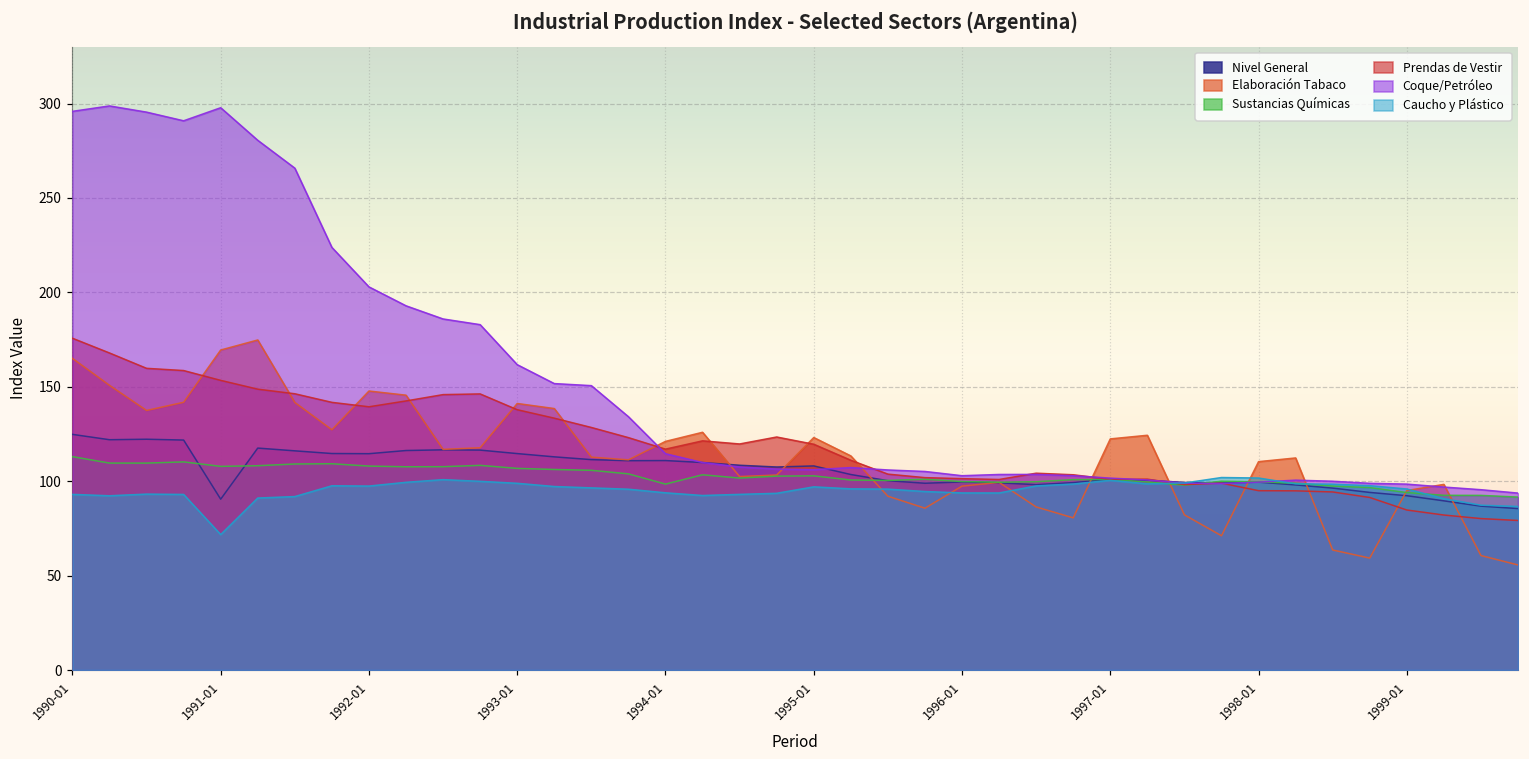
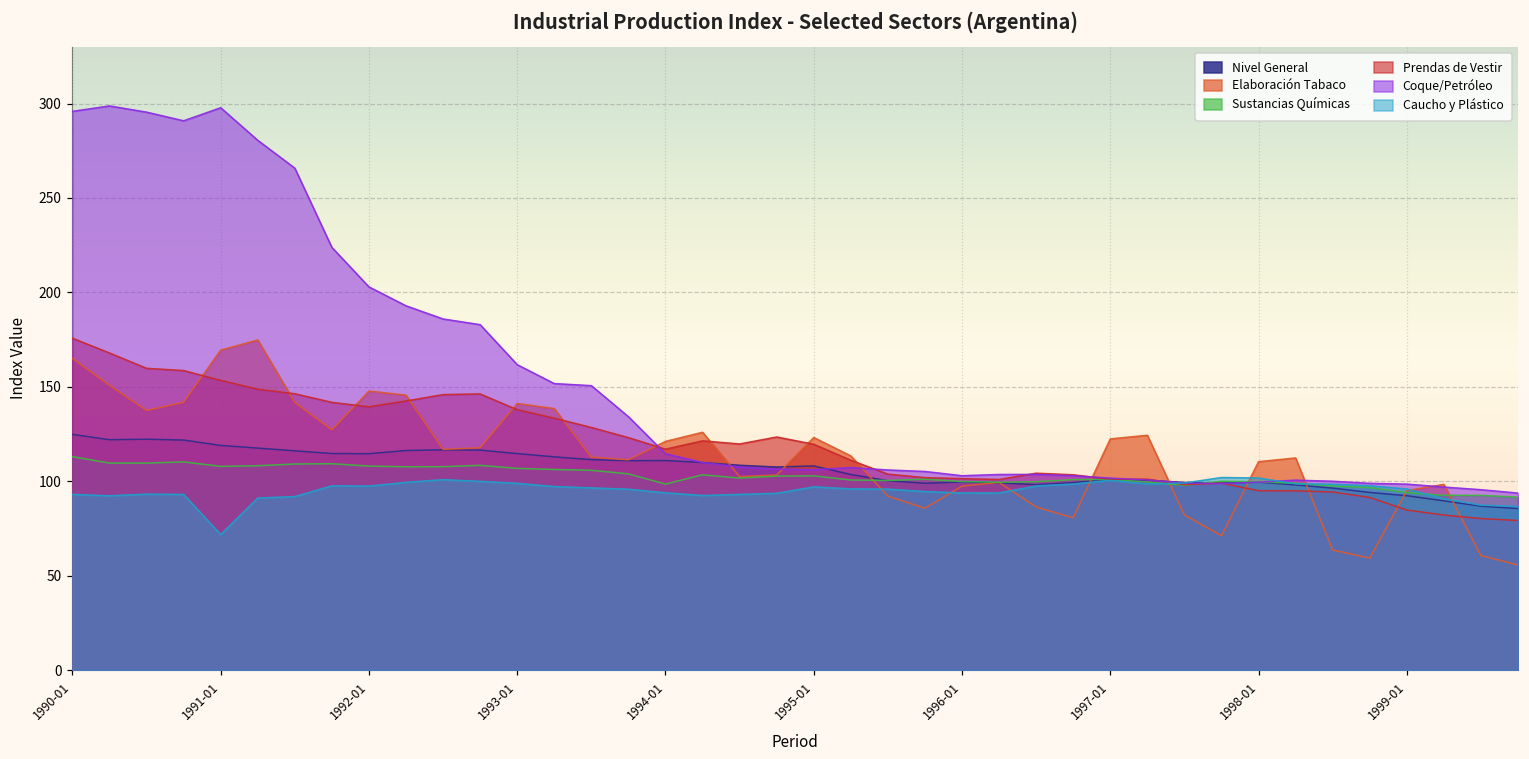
Nivel General, 1991-01: 90 -> 119
